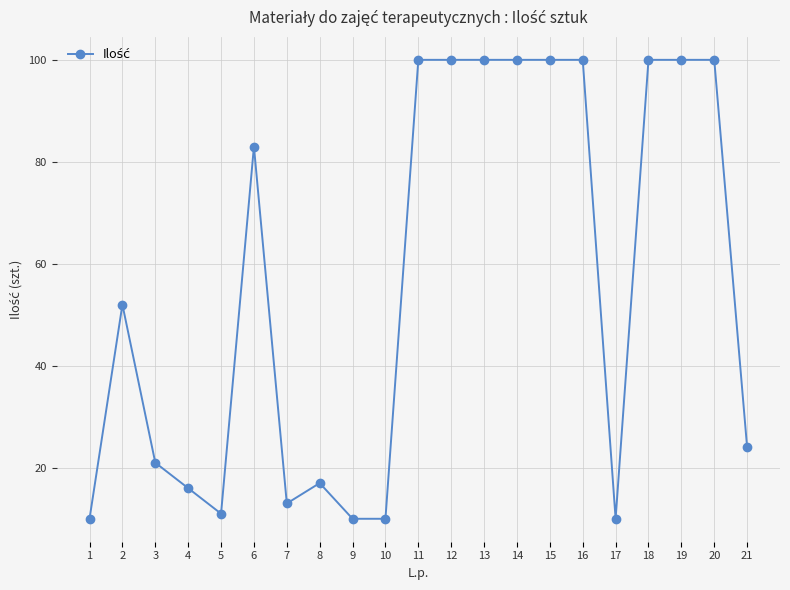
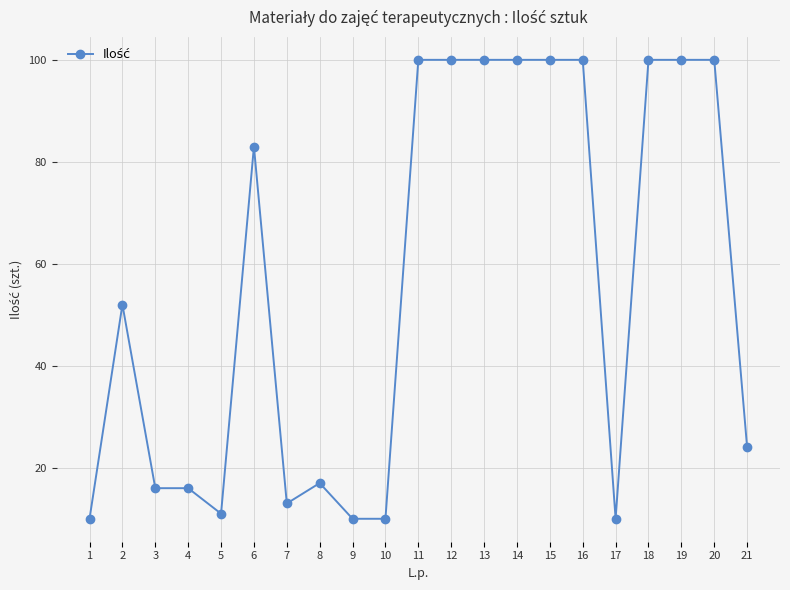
3: 21 -> 16
